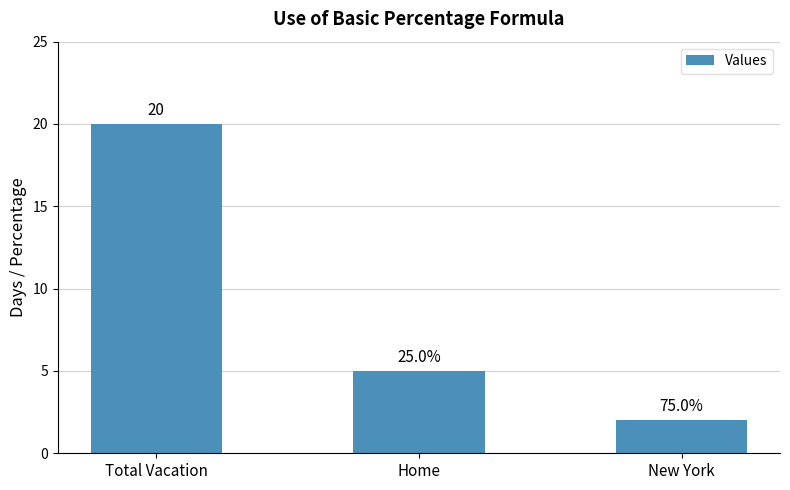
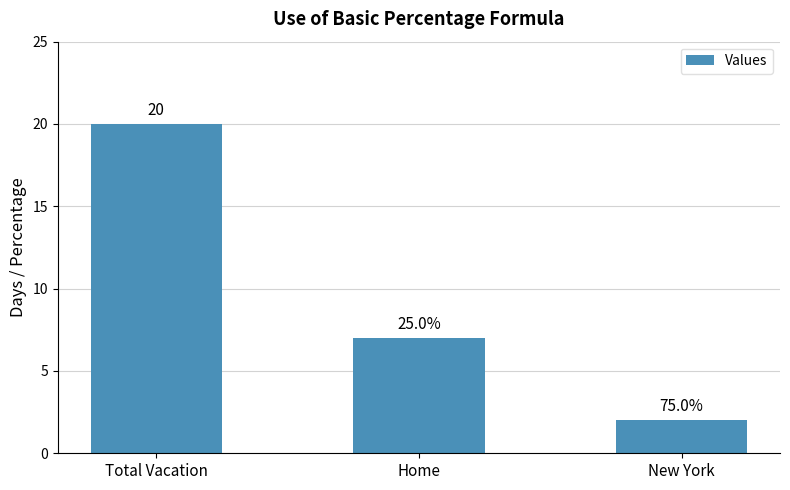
Home: 5 -> 7
